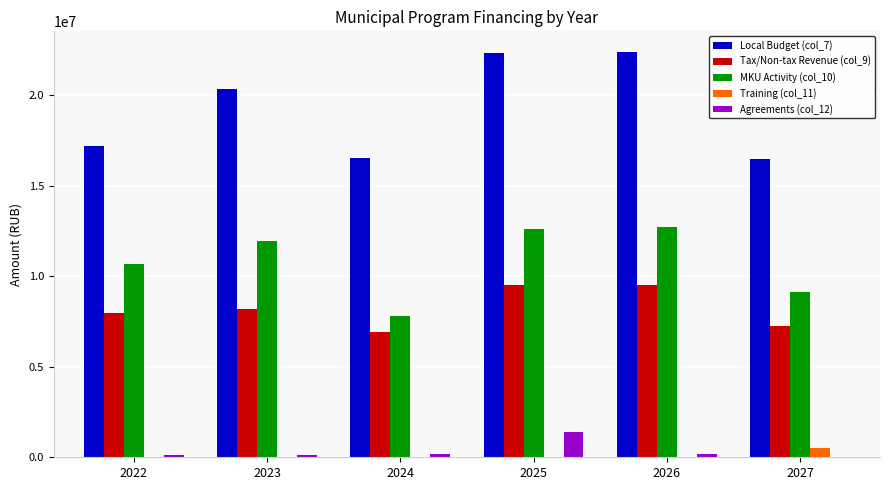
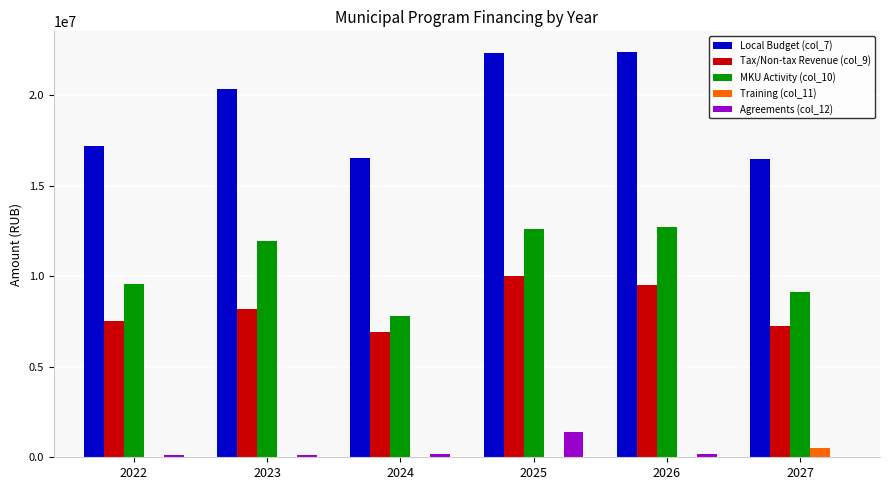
Tax/Non-tax Revenue (col_9), 2022: 8000000 -> 7500000
MKU Activity (col_10), 2022: 10700000 -> 9600000
Tax/Non-tax Revenue (col_9), 2025: 9500000 -> 10000000
